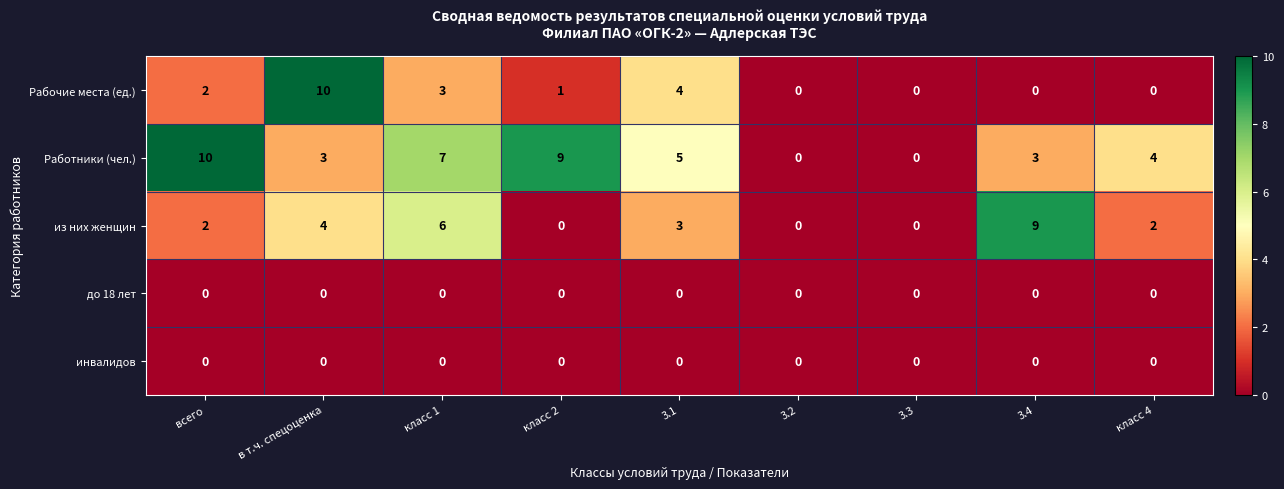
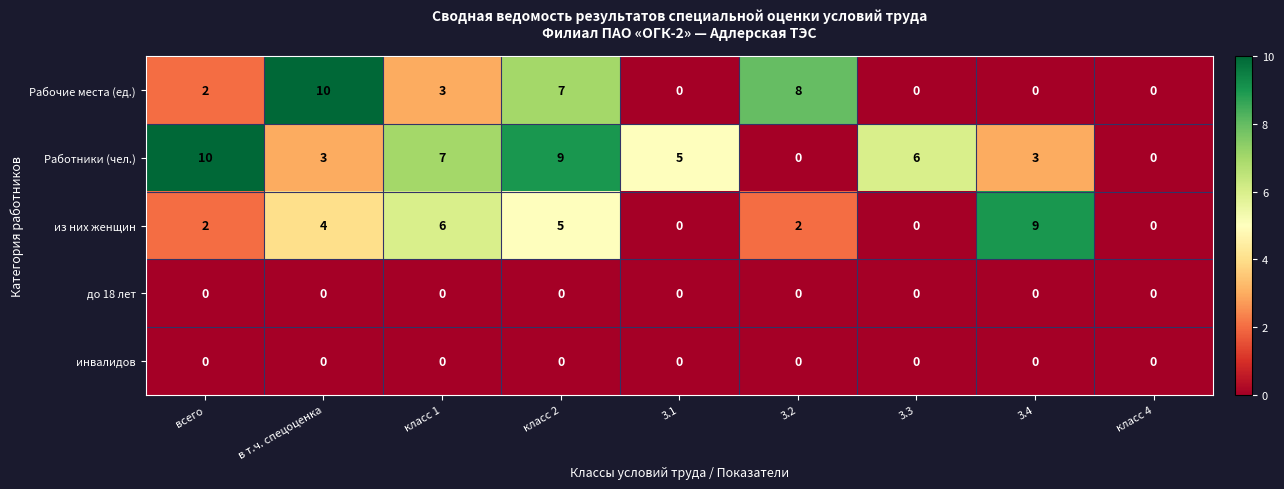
Рабочие места (ед.), класс 2: 1 -> 7
Рабочие места (ед.), 3.1: 4 -> 0
Рабочие места (ед.), 3.2: 0 -> 8
Работники (чел.), 3.3: 0 -> 6
Работники (чел.), класс 4: 4 -> 0
из них женщин, класс 2: 0 -> 5
из них женщин, 3.1: 3 -> 0
из них женщин, 3.2: 0 -> 2
из них женщин, класс 4: 2 -> 0
